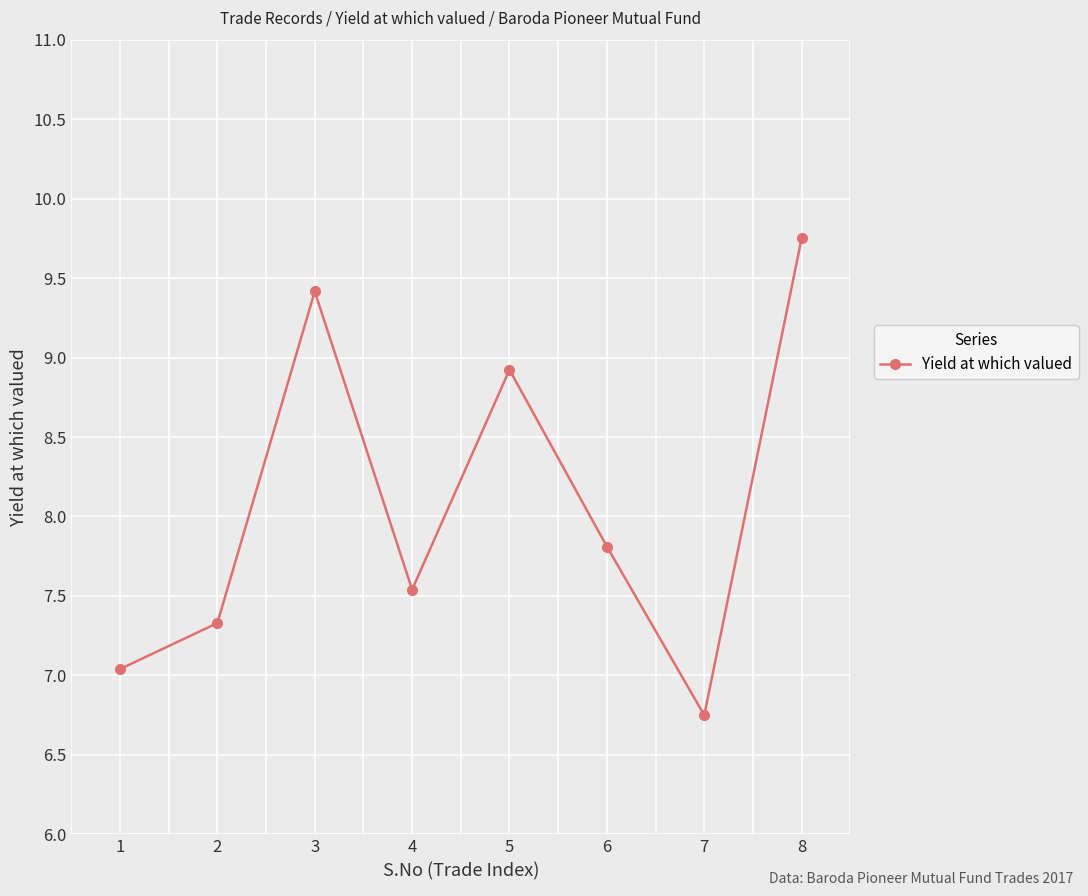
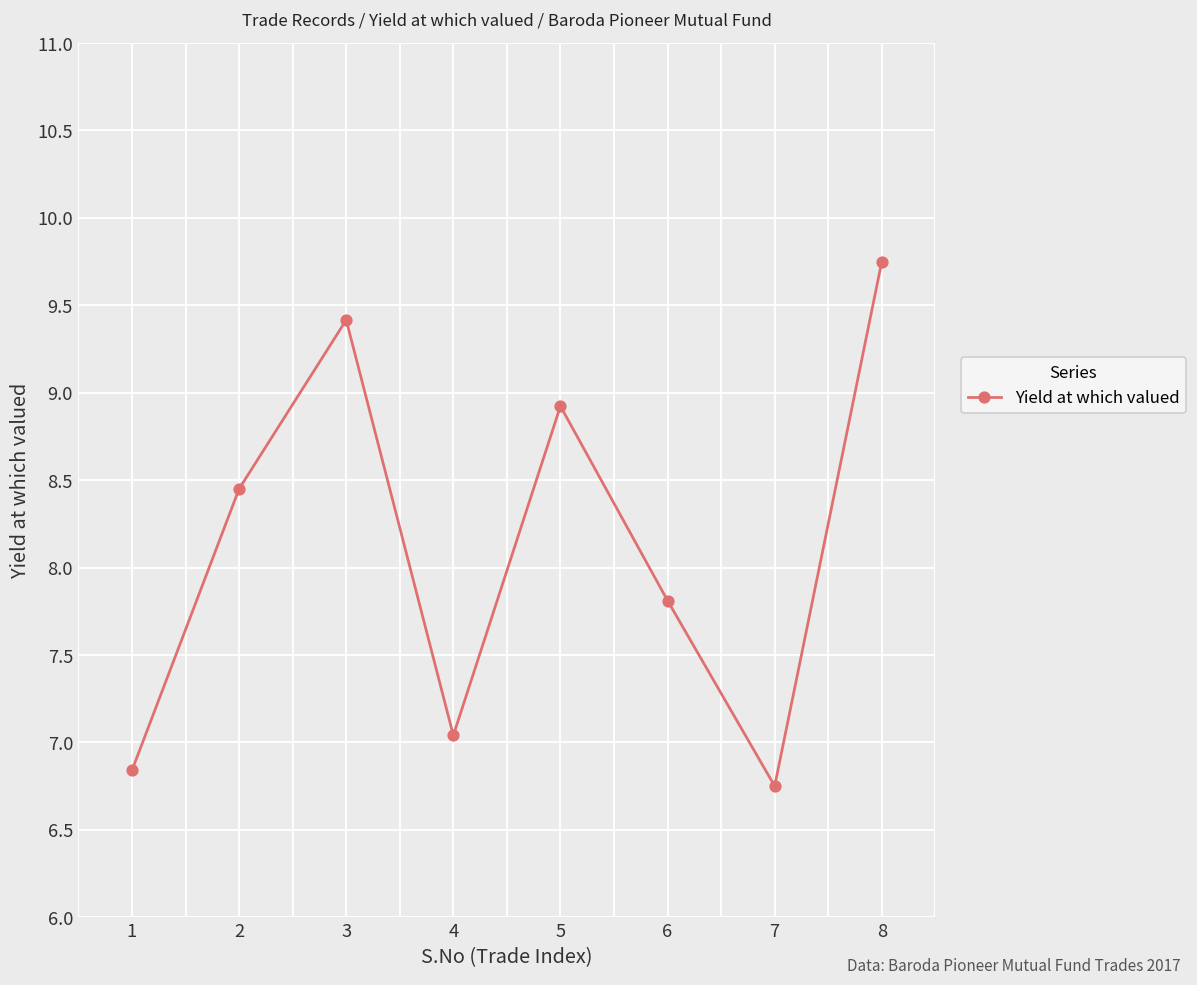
1: 7.04 -> 6.84
2: 7.33 -> 8.45
4: 7.54 -> 7.04
